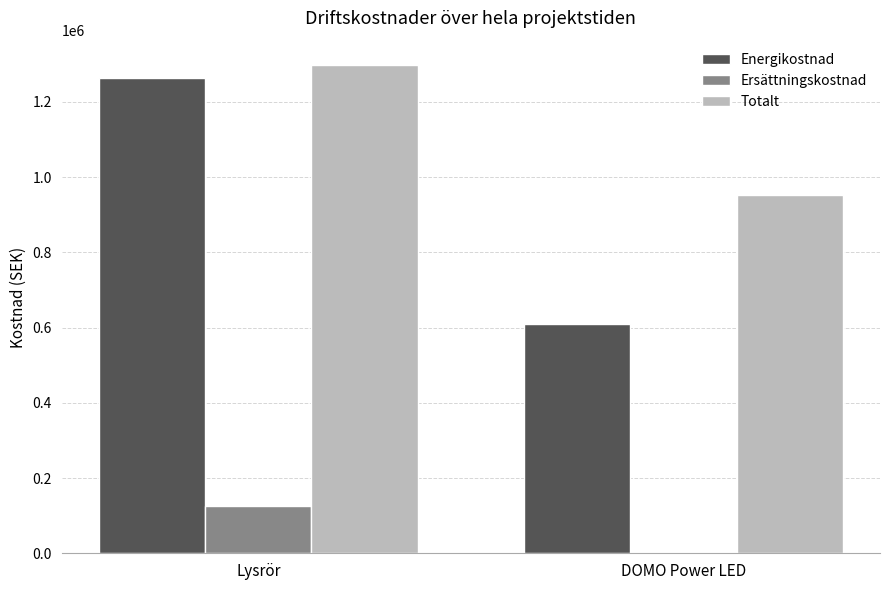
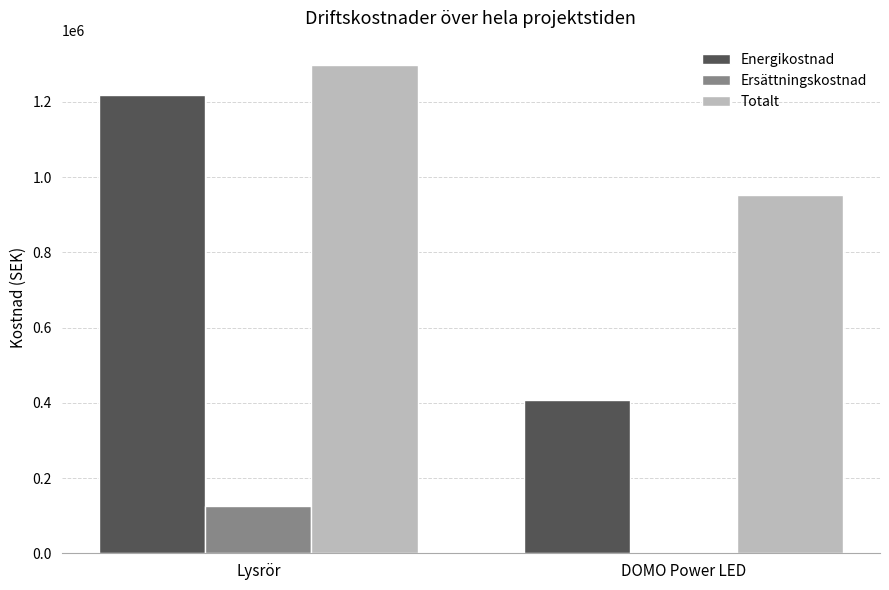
Energikostnad, Lysrör: 1260000 -> 1220000
Energikostnad, DOMO Power LED: 610000 -> 410000
